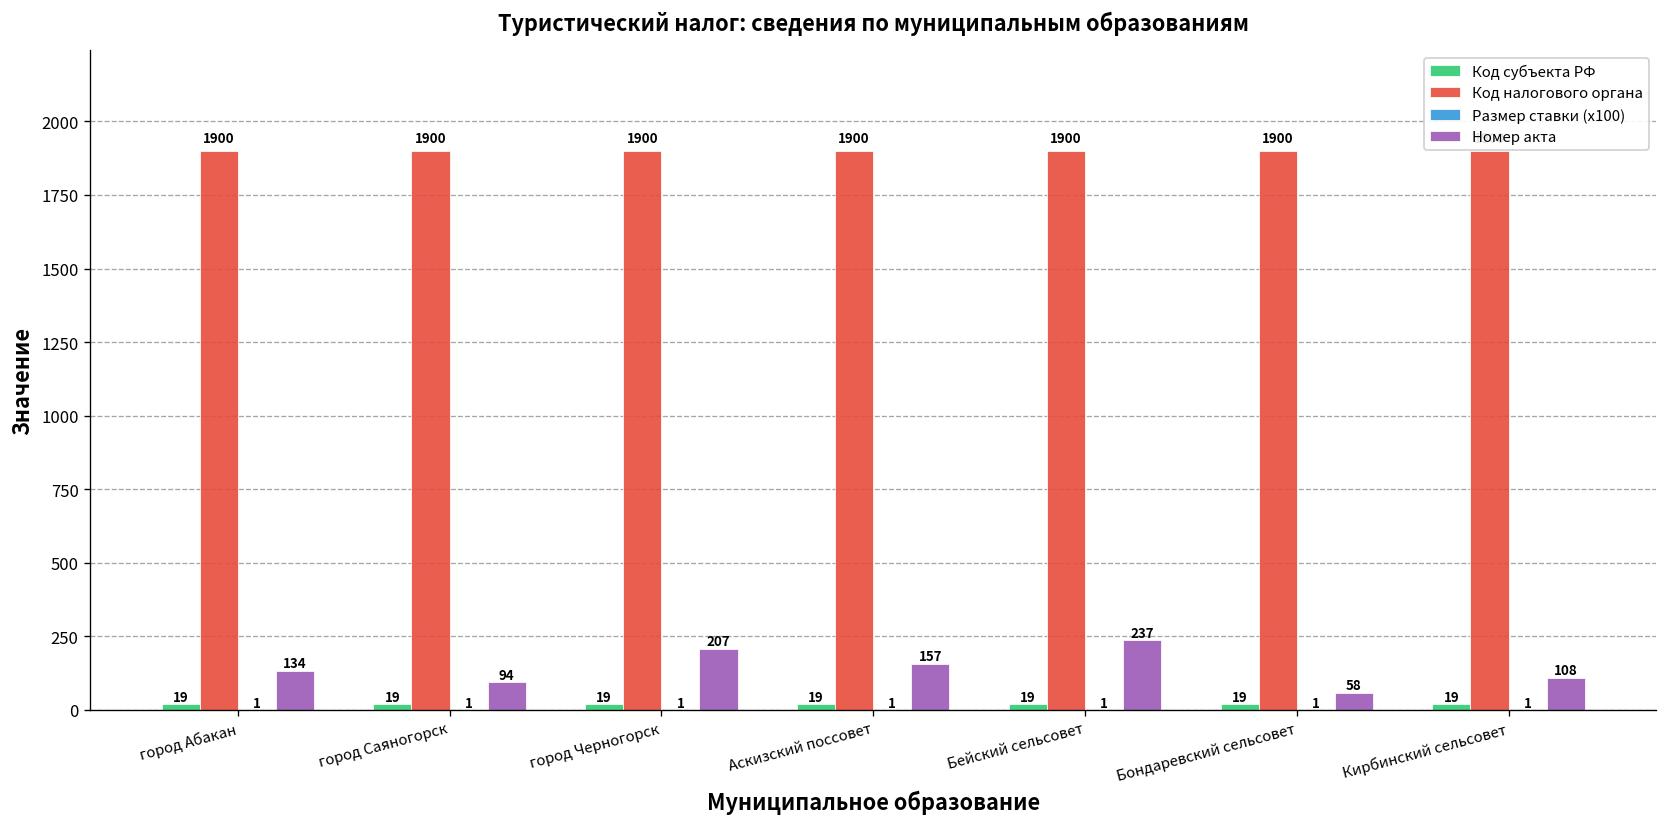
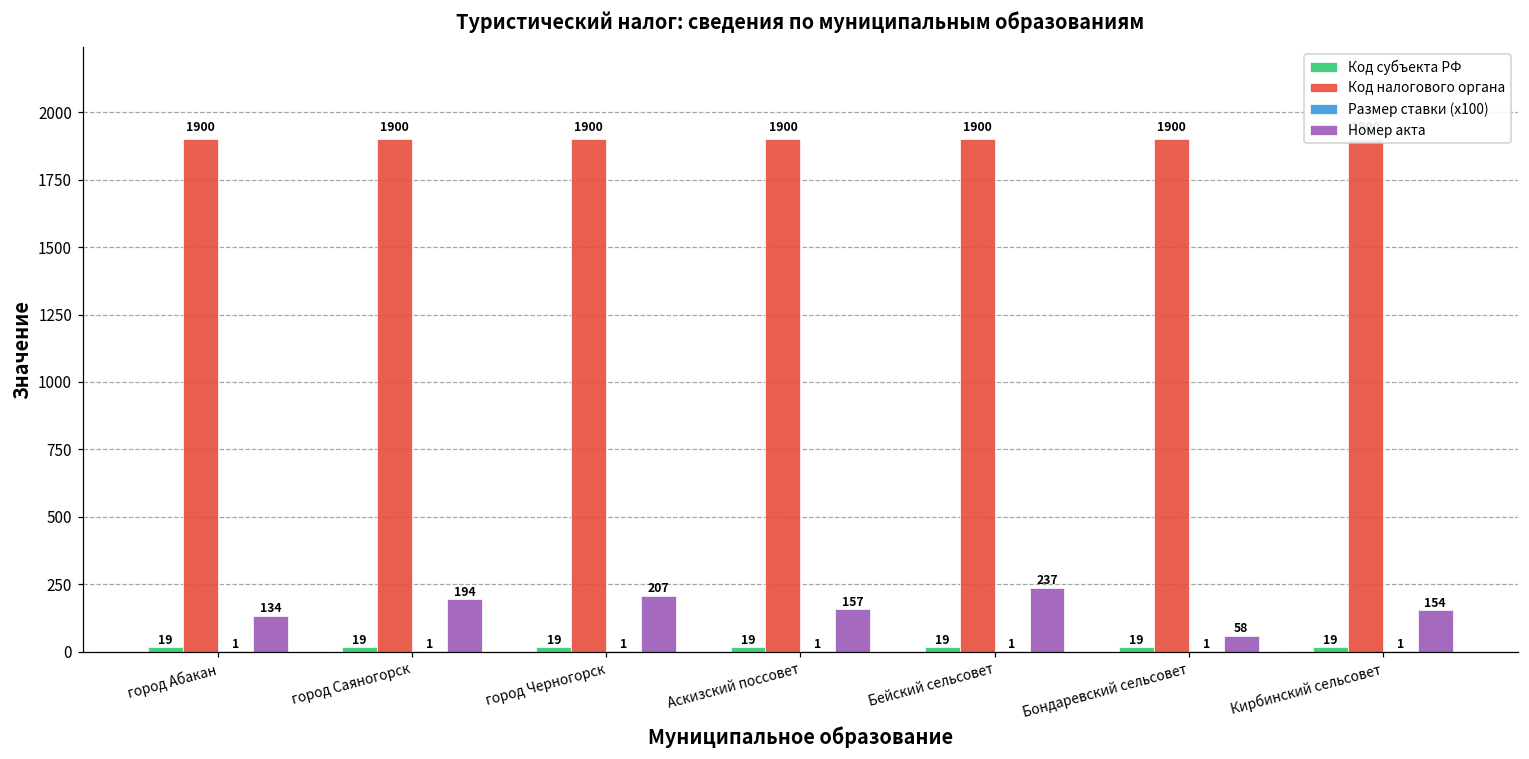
Номер акта, город Саяногорск: 94 -> 194
Номер акта, Кирбинский сельсовет: 108 -> 154
